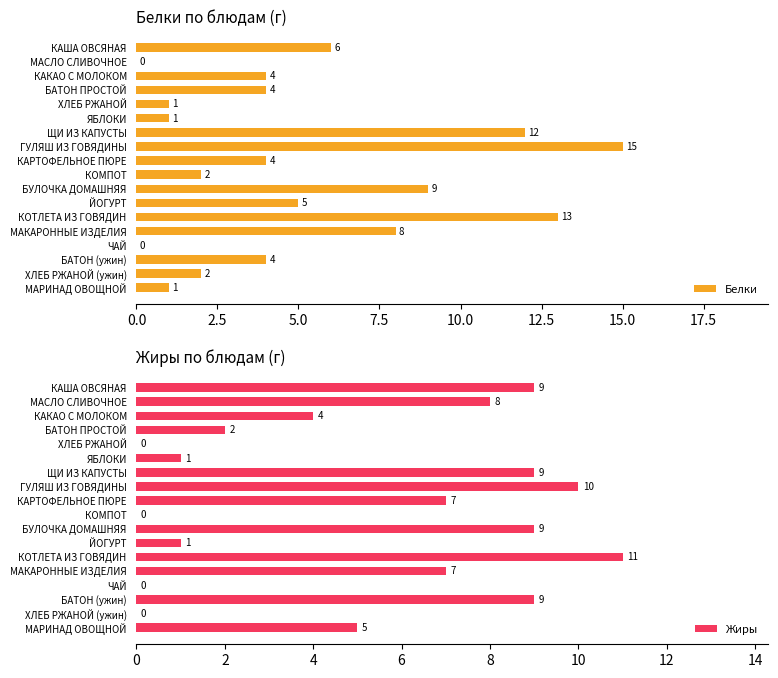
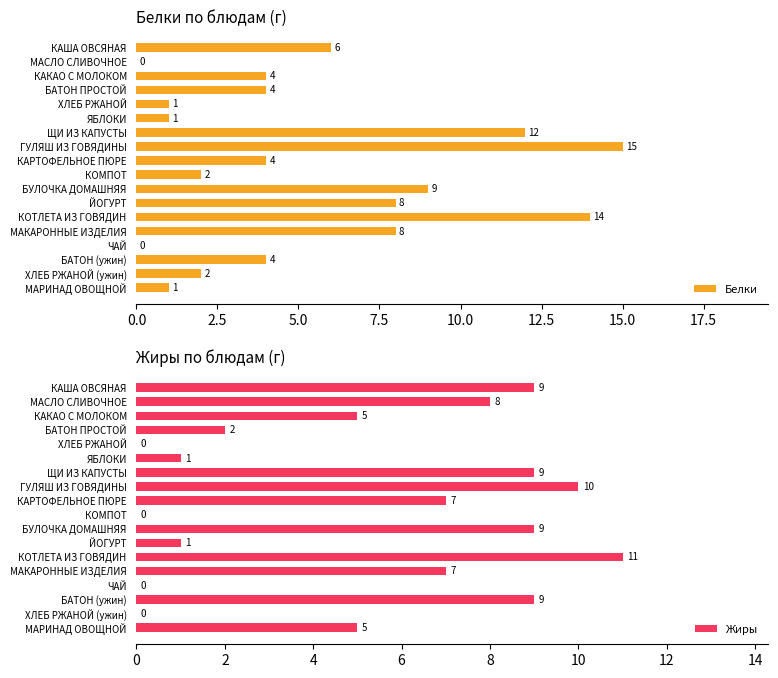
Белки по блюдам (г), ЙОГУРТ: 5 -> 8
Белки по блюдам (г), КОТЛЕТА ИЗ ГОВЯДИН: 13 -> 14
Жиры по блюдам (г), КАКАО С МОЛОКОМ: 4 -> 5
